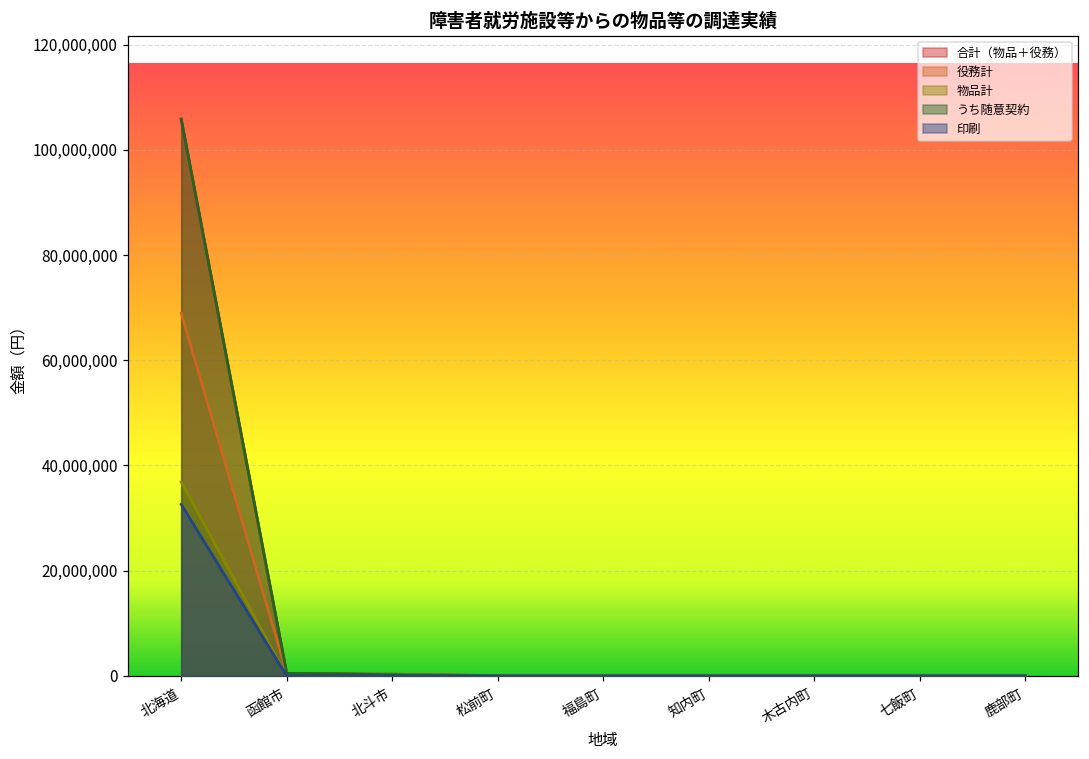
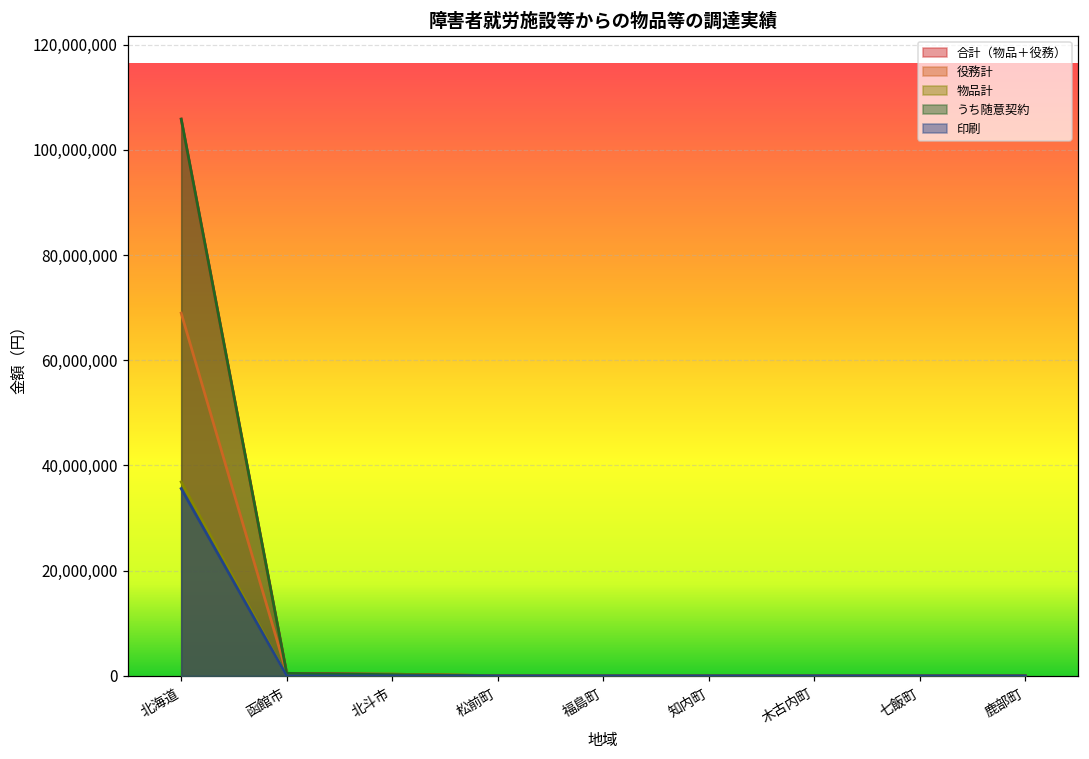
印刷, 北海道: 33,000,000 -> 36,000,000
